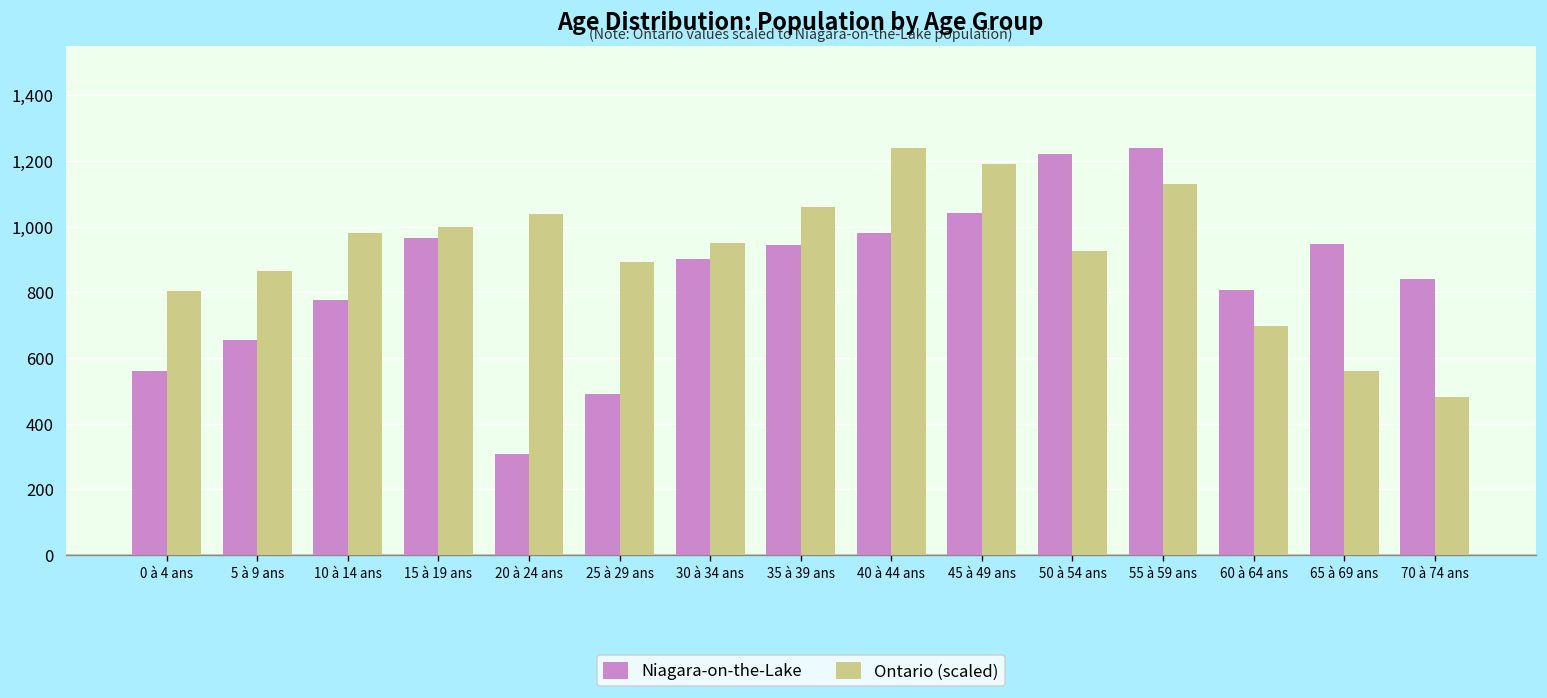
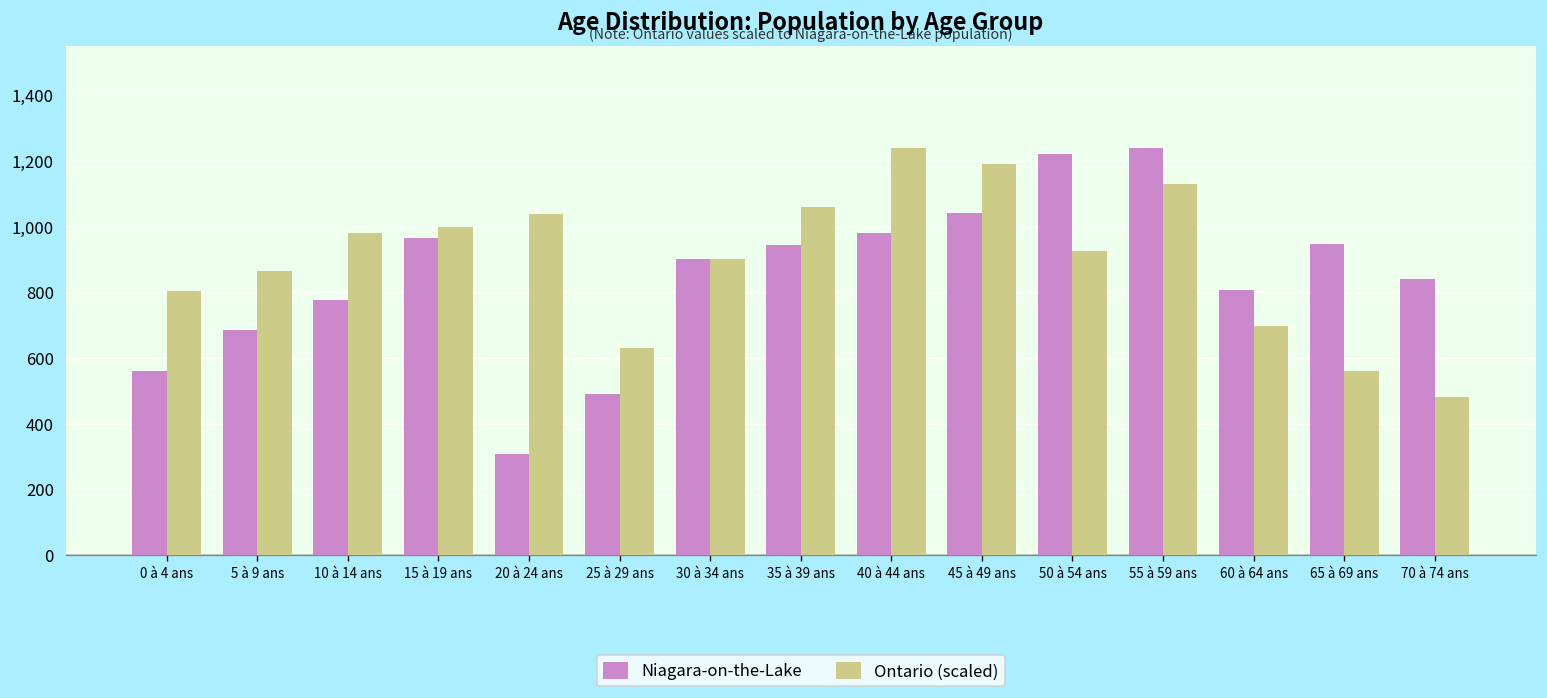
Niagara-on-the-Lake, 5 à 9 ans: 650 -> 690
Ontario (scaled), 25 à 29 ans: 890 -> 630
Ontario (scaled), 30 à 34 ans: 950 -> 900
